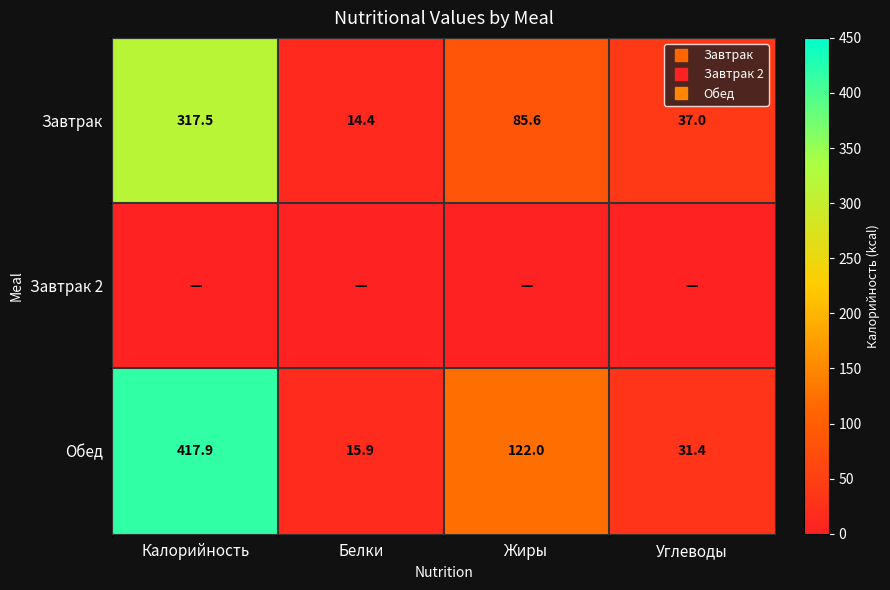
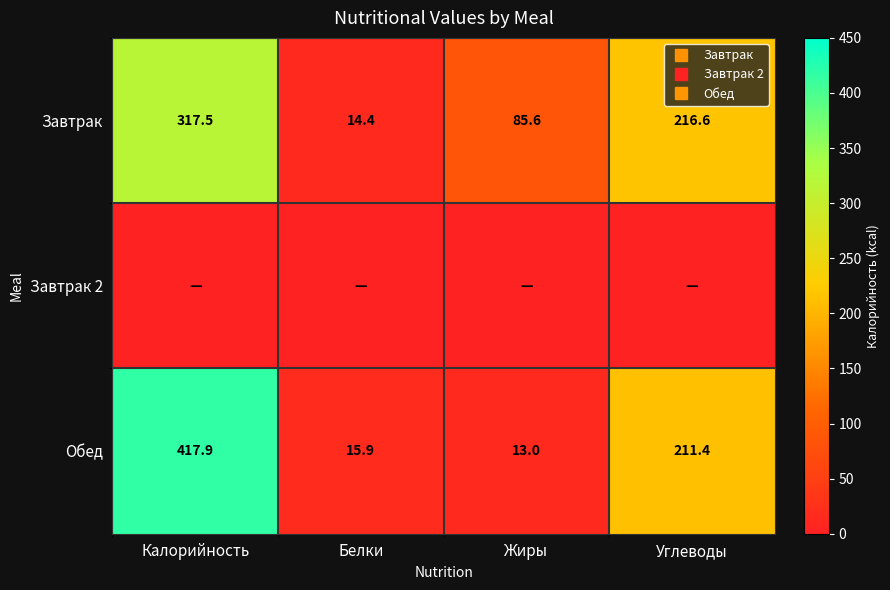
Завтрак, Углеводы: 37.0 -> 216.6
Обед, Жиры: 122.0 -> 13.0
Обед, Углеводы: 31.4 -> 211.4
